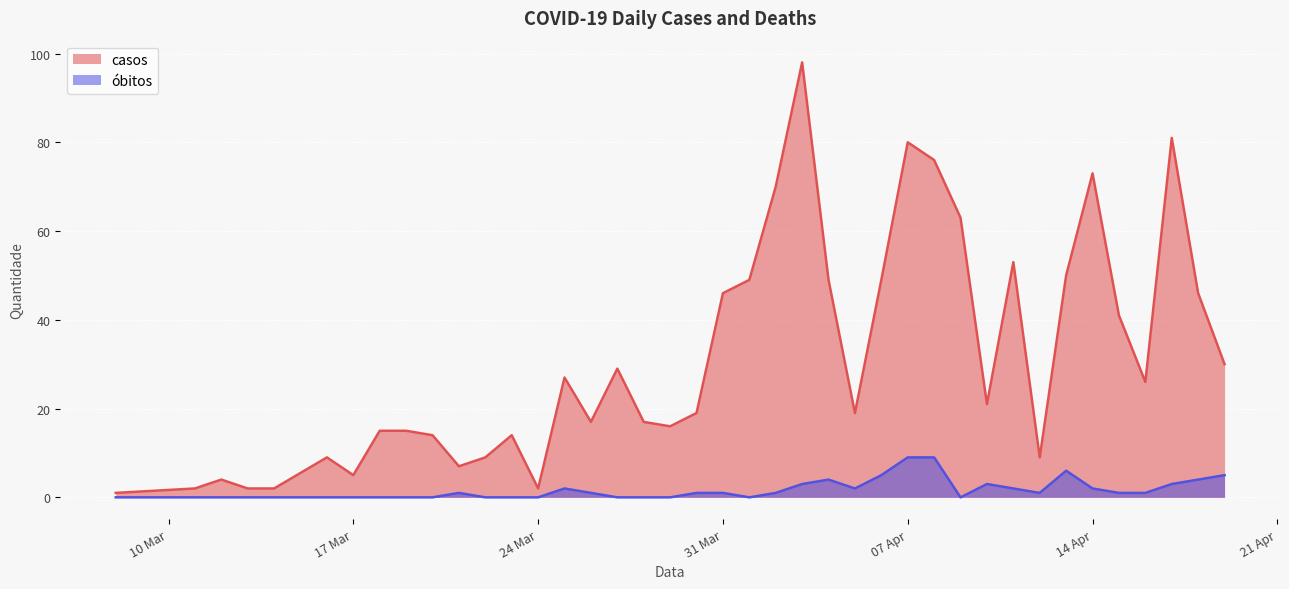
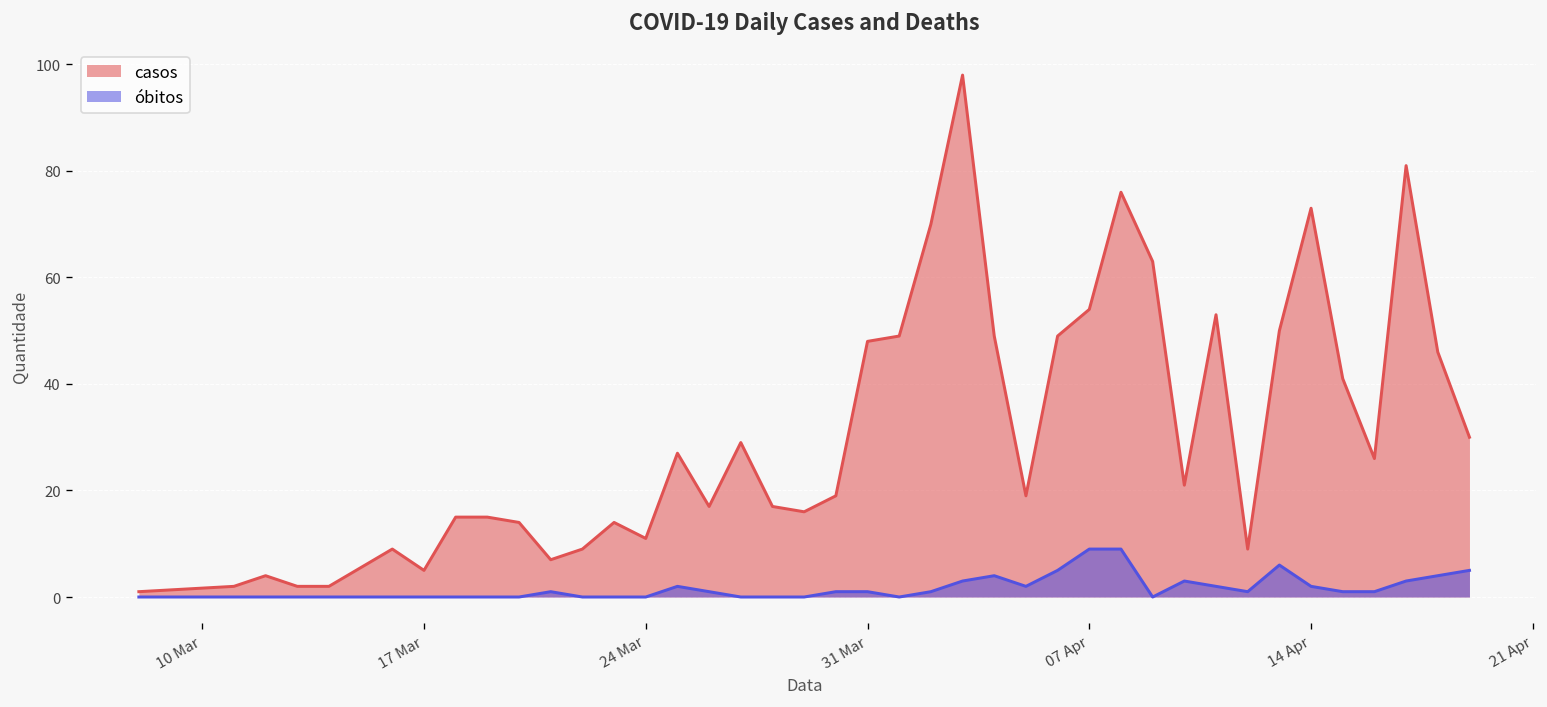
casos, 24 Mar: 2 -> 11
casos, 31 Mar: 46 -> 48
casos, 07 Apr: 80 -> 54
